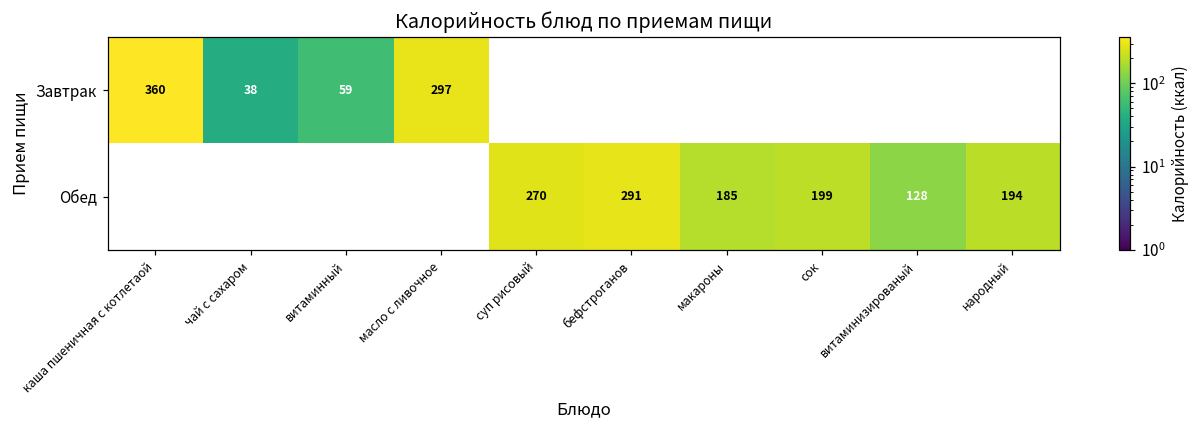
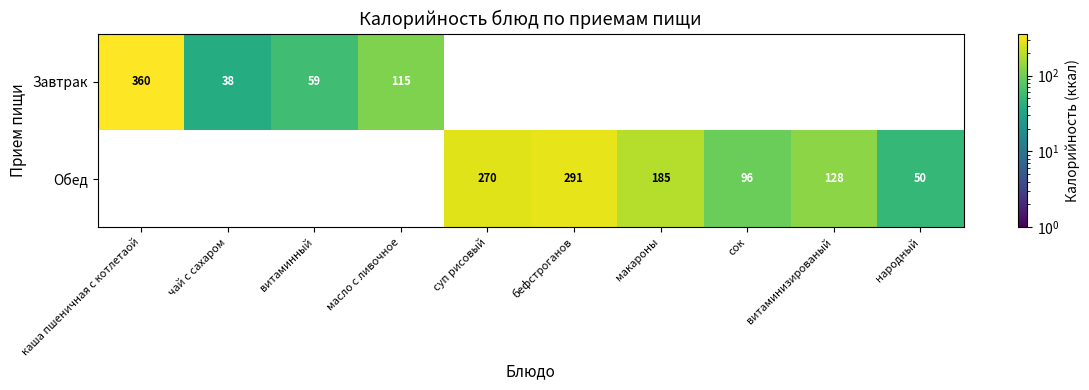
Завтрак, масло с ливочное: 297 -> 115
Обед, сок: 199 -> 96
Обед, народный: 194 -> 50
